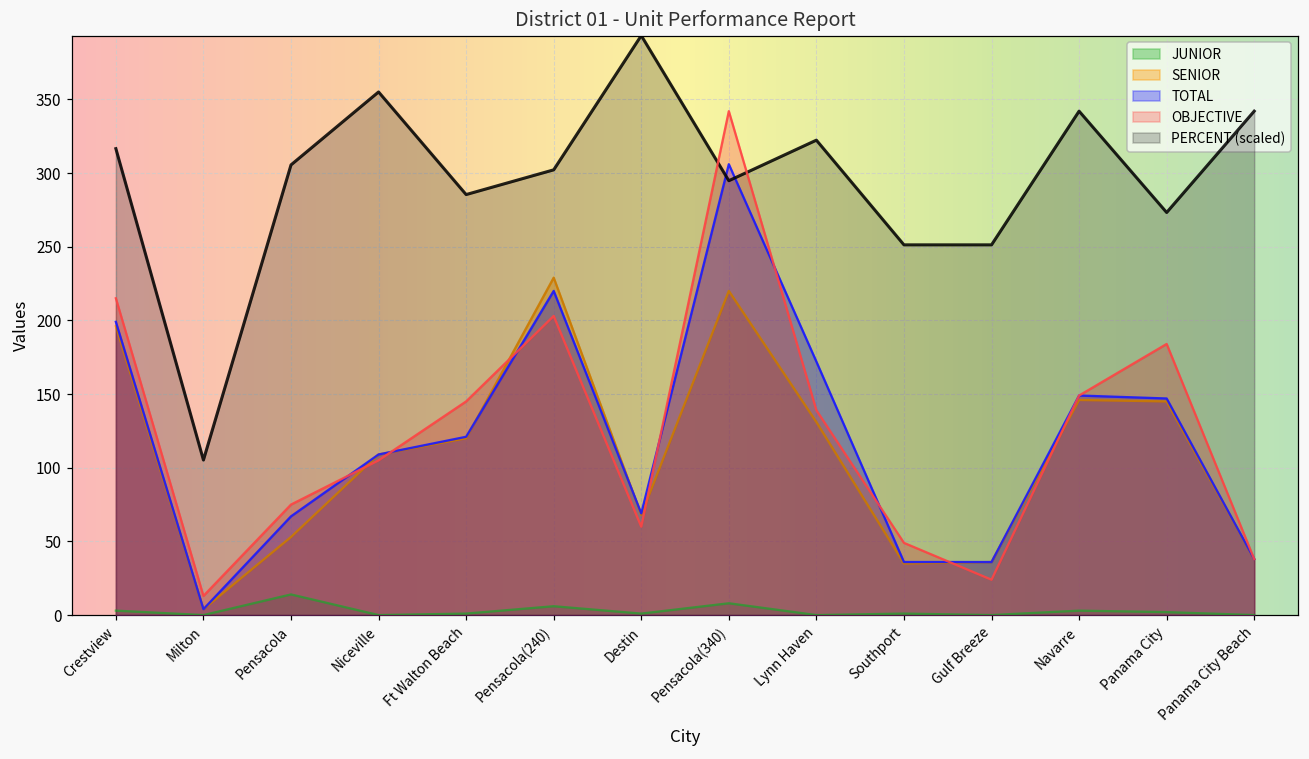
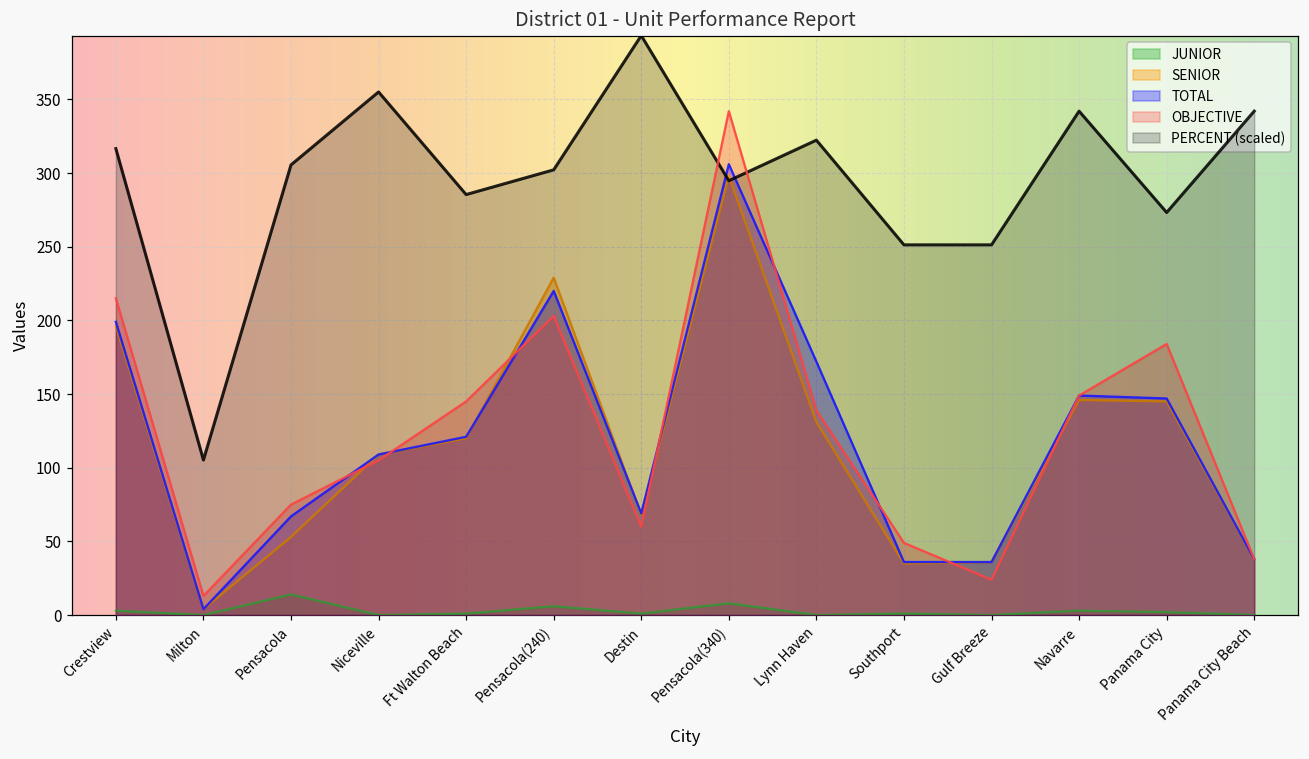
SENIOR, Pensacola(340): 220 -> 298
